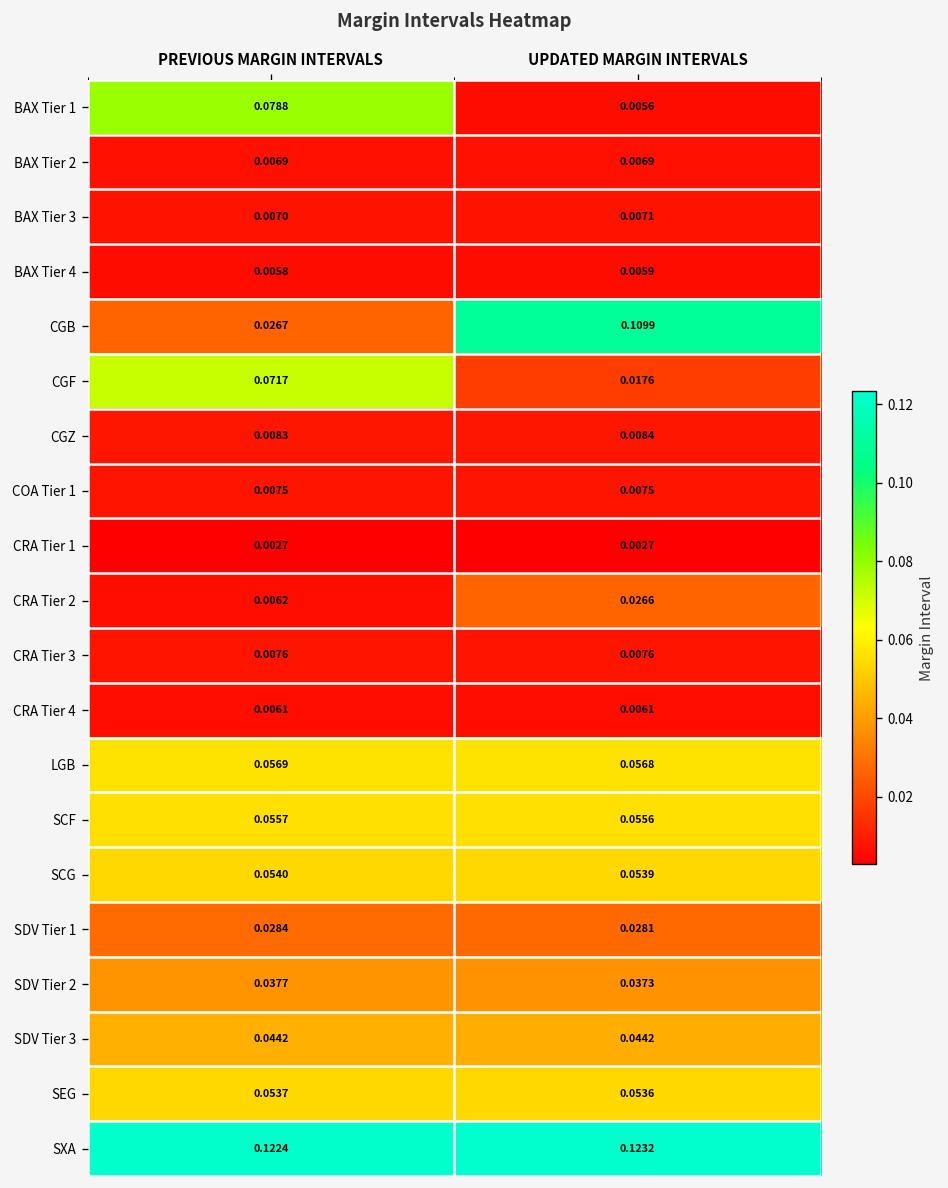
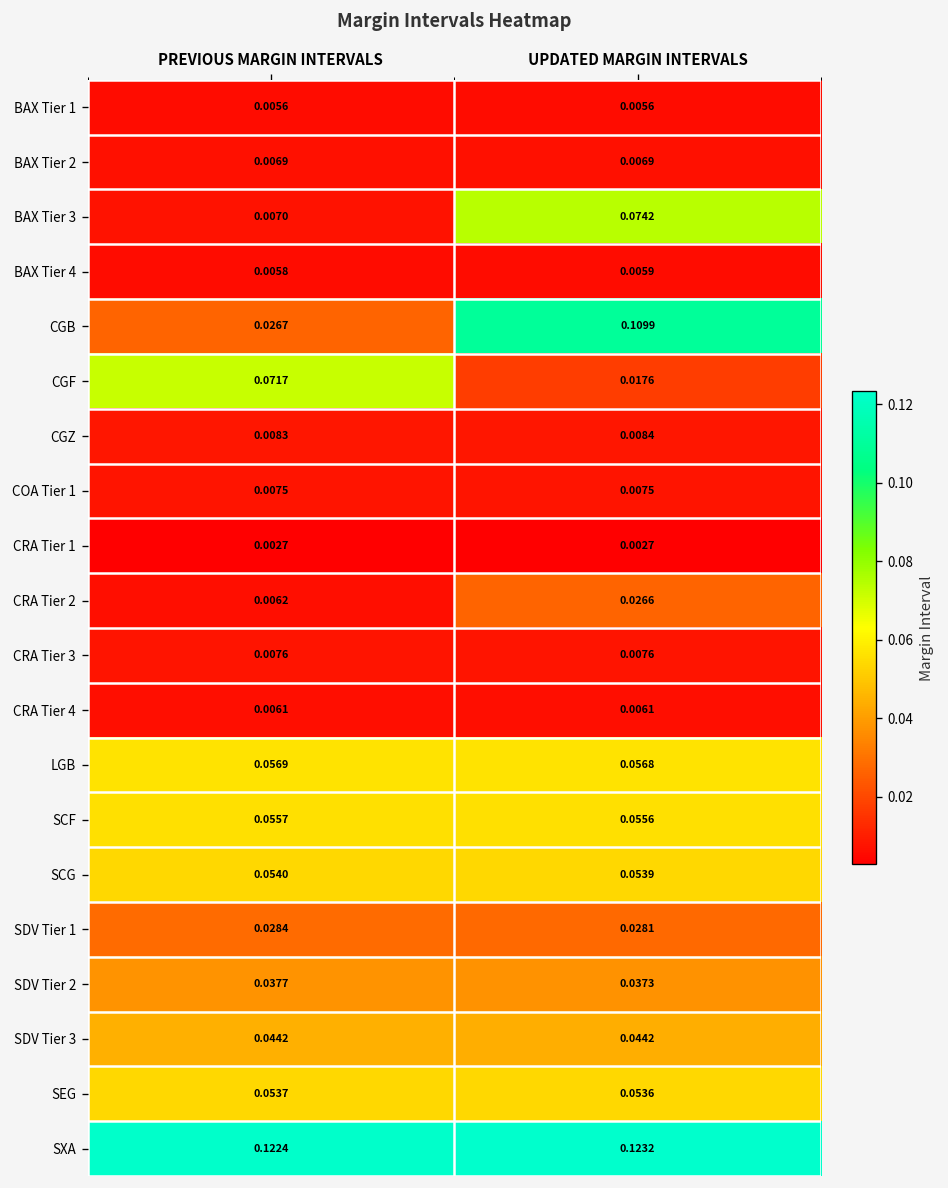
BAX Tier 1, PREVIOUS MARGIN INTERVALS: 0.0788 -> 0.0056
BAX Tier 3, UPDATED MARGIN INTERVALS: 0.0071 -> 0.0742
